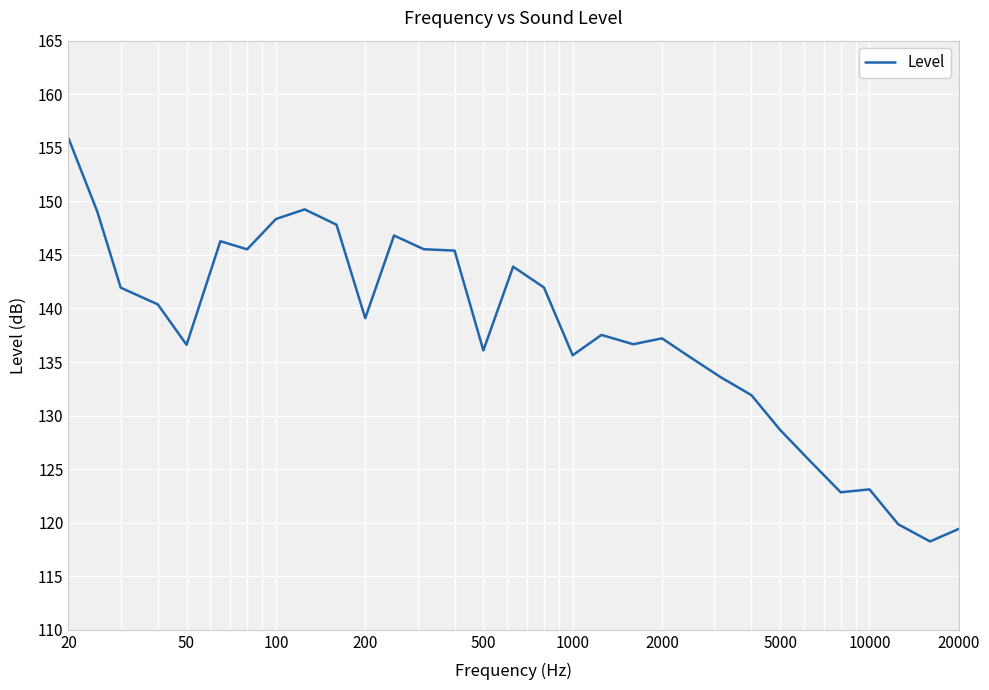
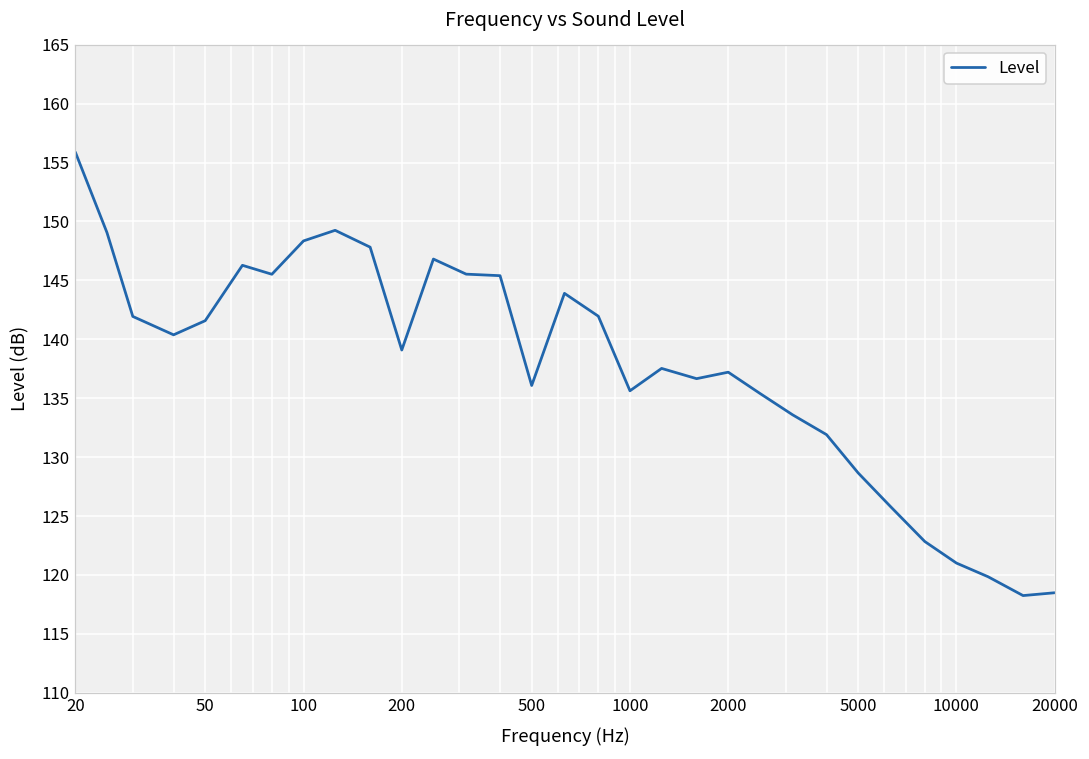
50: 136.6 -> 141.6
10000: 123.1 -> 121.0
20000: 119.4 -> 118.5
